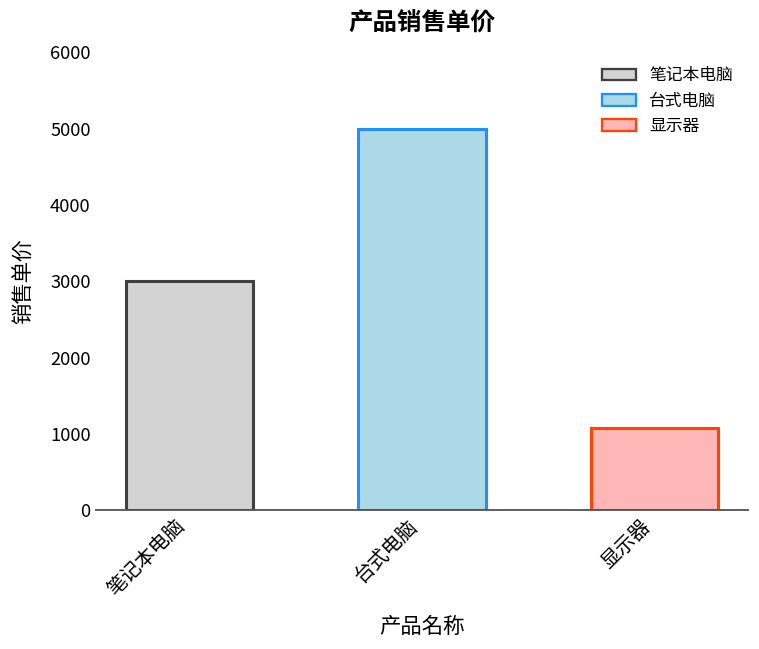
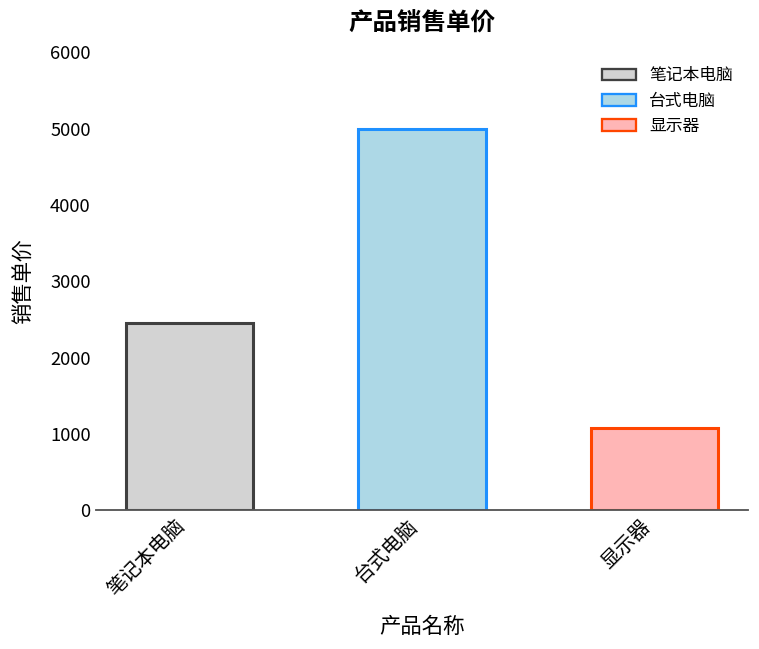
笔记本电脑: 3000 -> 2500
